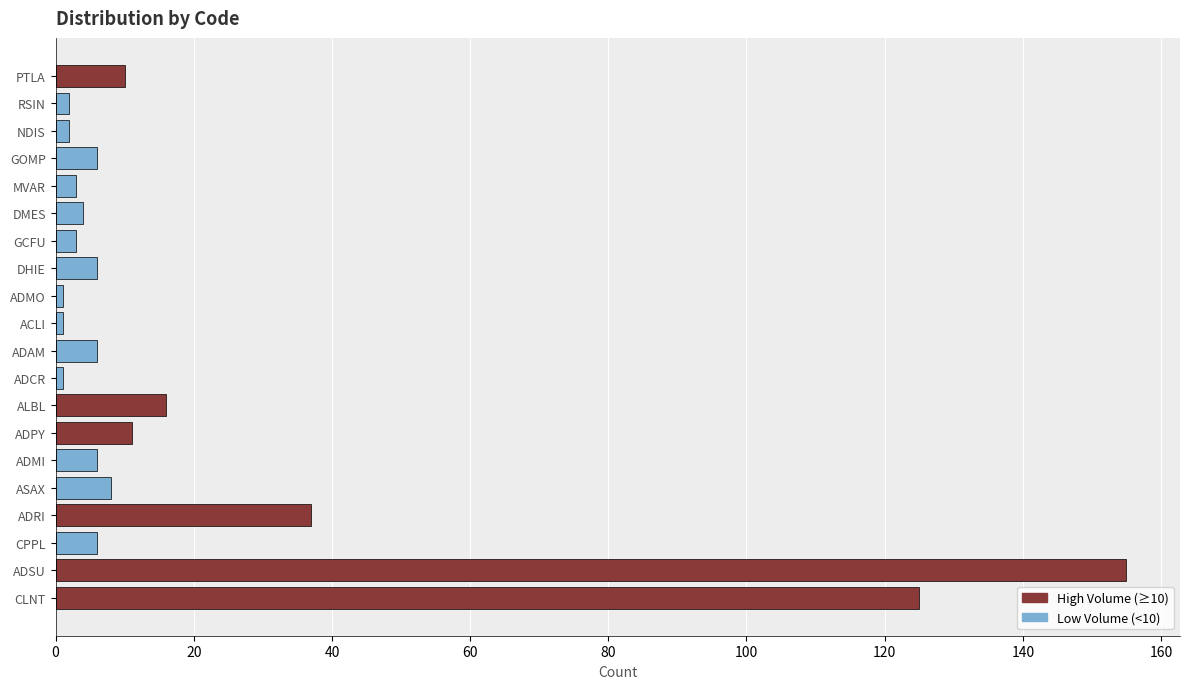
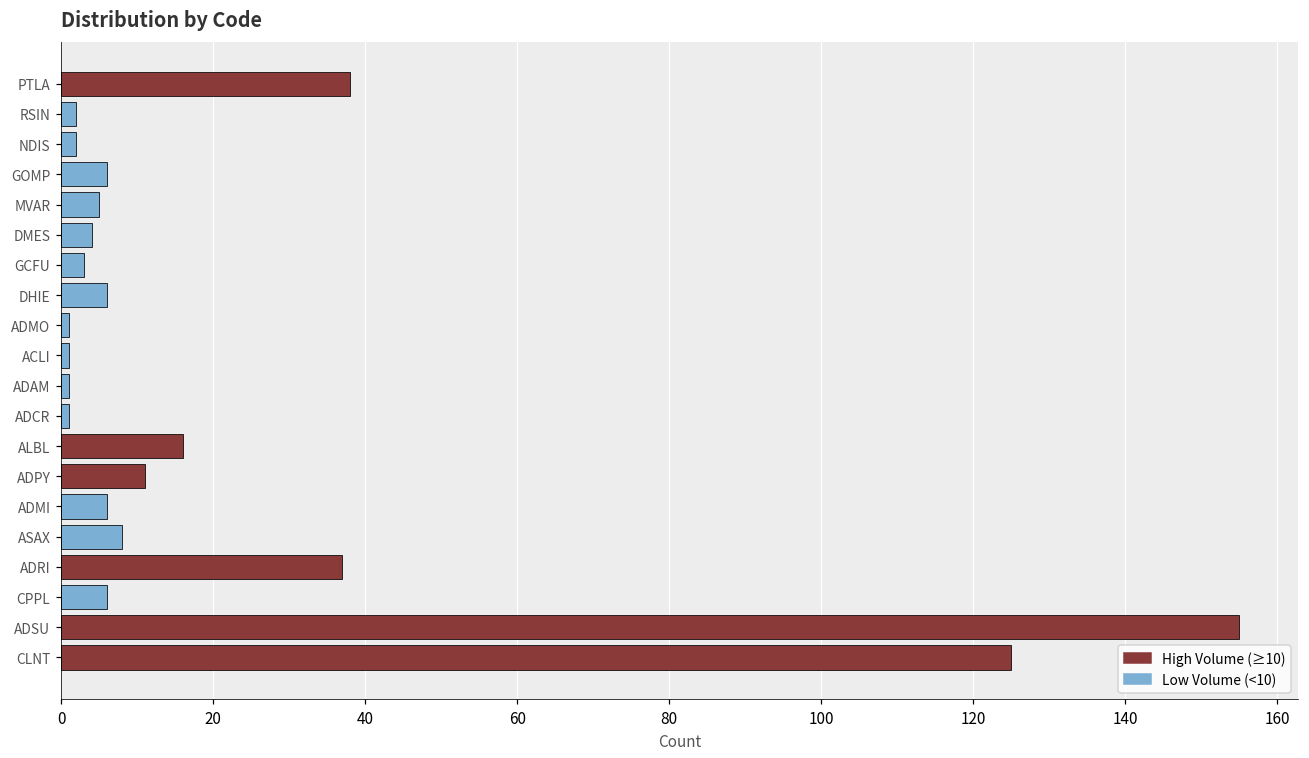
High Volume (≥10), PTLA: 10 -> 38
Low Volume (<10), MVAR: 3 -> 5
Low Volume (<10), ADAM: 6 -> 1
